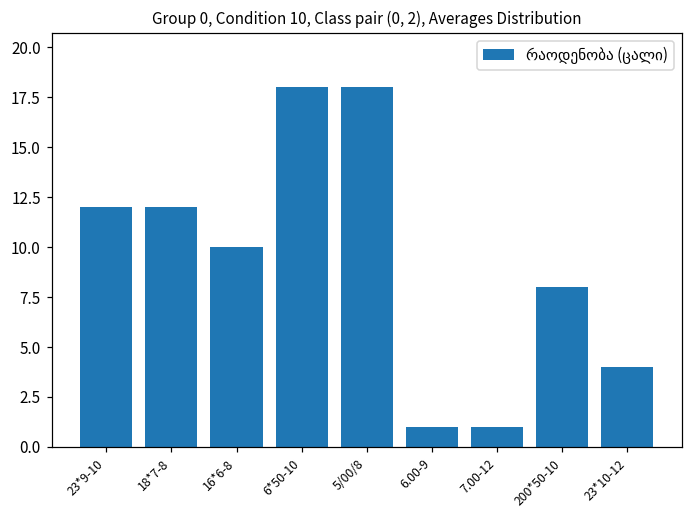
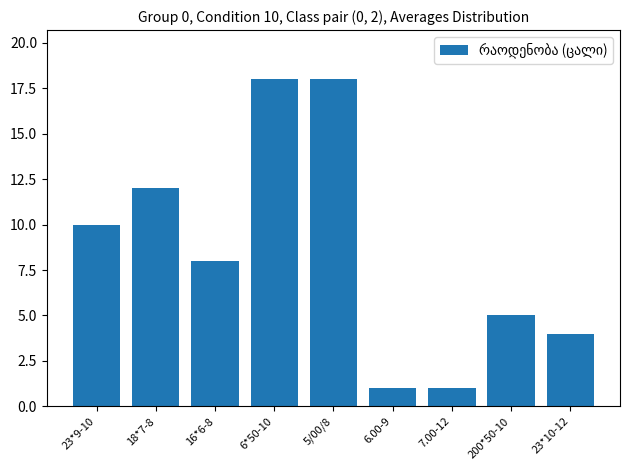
23*9-10: 12 -> 10
16*6-8: 10 -> 8
200*50-10: 8 -> 5
